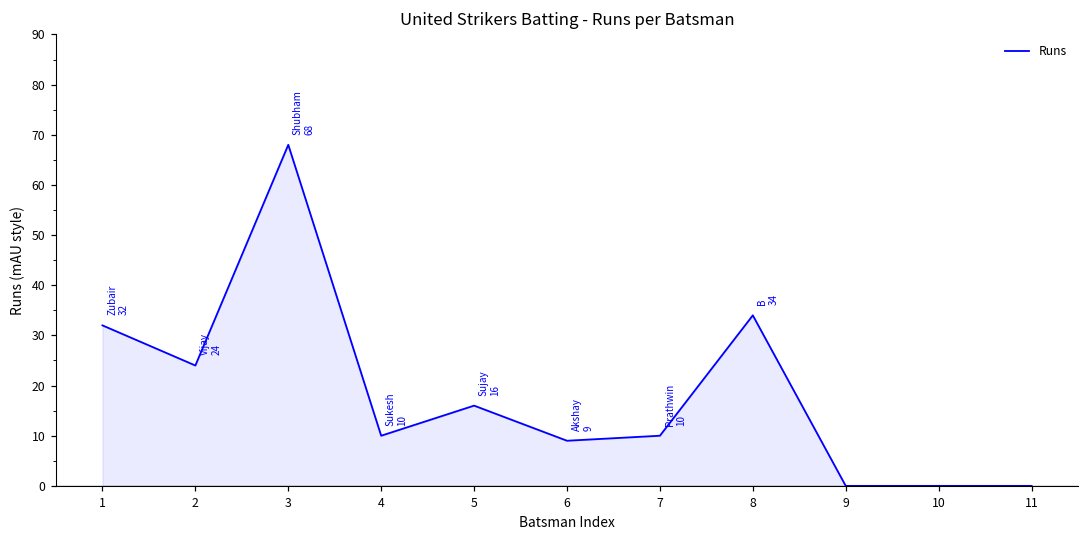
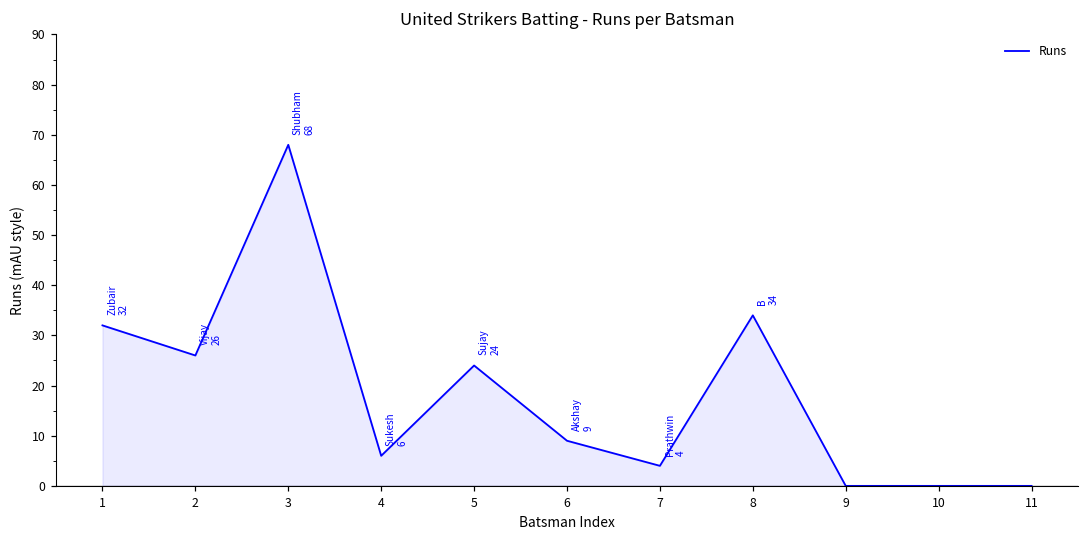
2: 24 -> 26
4: 10 -> 6
5: 16 -> 24
7: 10 -> 4
